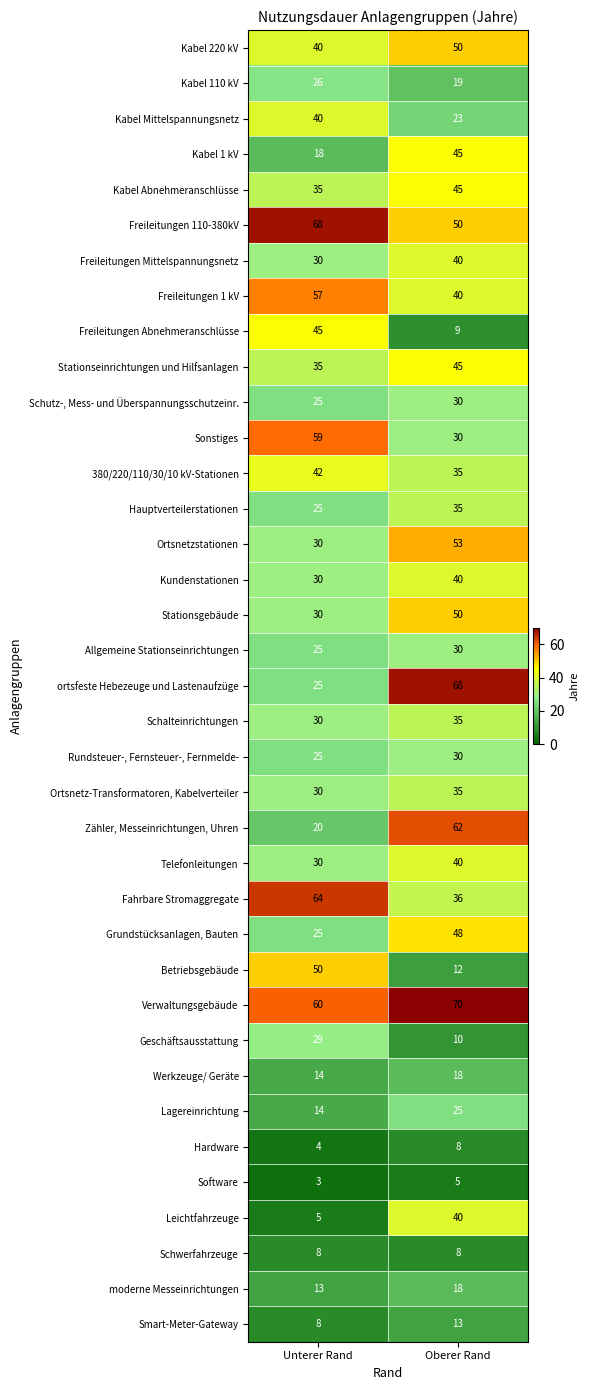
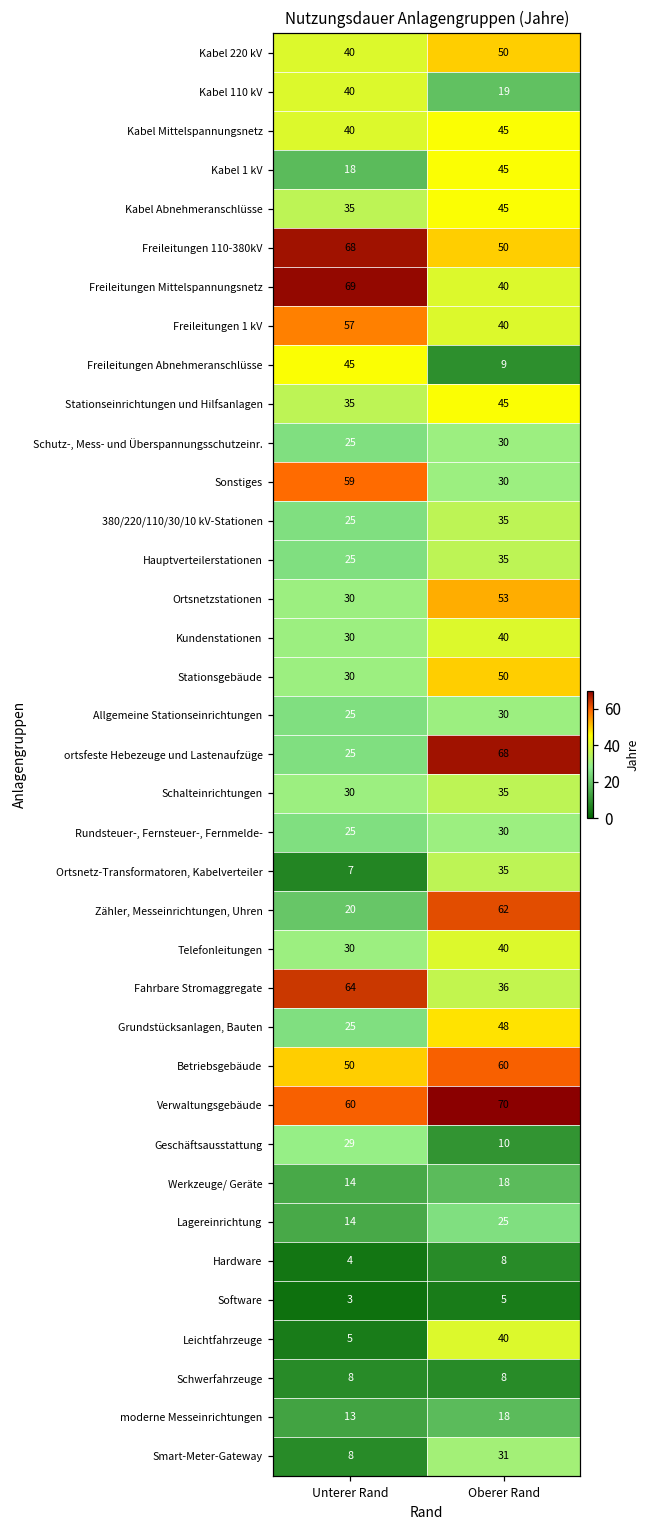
Kabel 110 kV, Unterer Rand: 26 -> 40
Kabel Mittelspannungsnetz, Oberer Rand: 23 -> 45
Freileitungen Mittelspannungsnetz, Unterer Rand: 30 -> 69
380/220/110/30/10 kV-Stationen, Unterer Rand: 42 -> 25
Ortsnetz-Transformatoren, Kabelverteiler, Unterer Rand: 30 -> 7
Betriebsgebäude, Oberer Rand: 12 -> 60
Smart-Meter-Gateway, Oberer Rand: 13 -> 31
